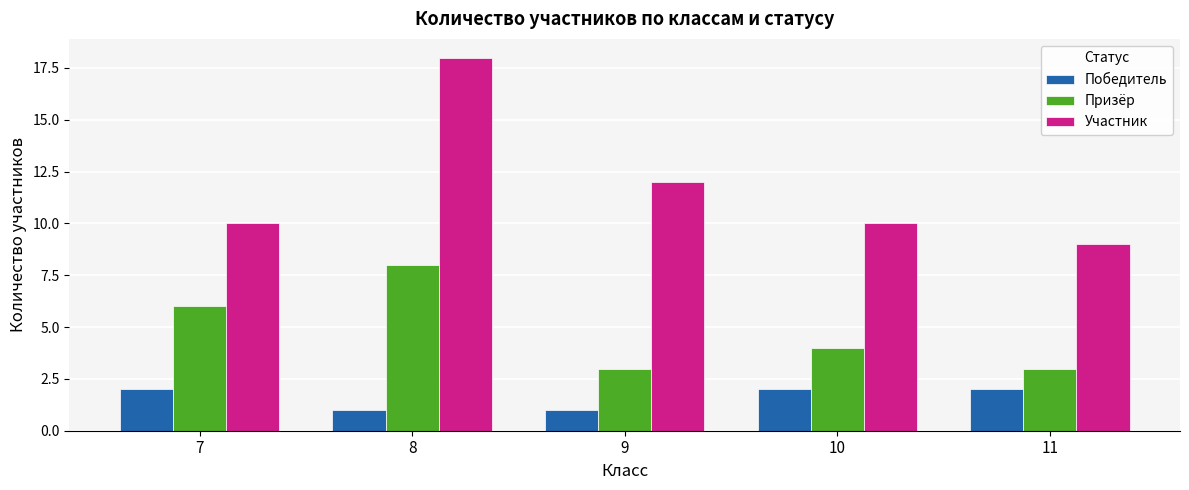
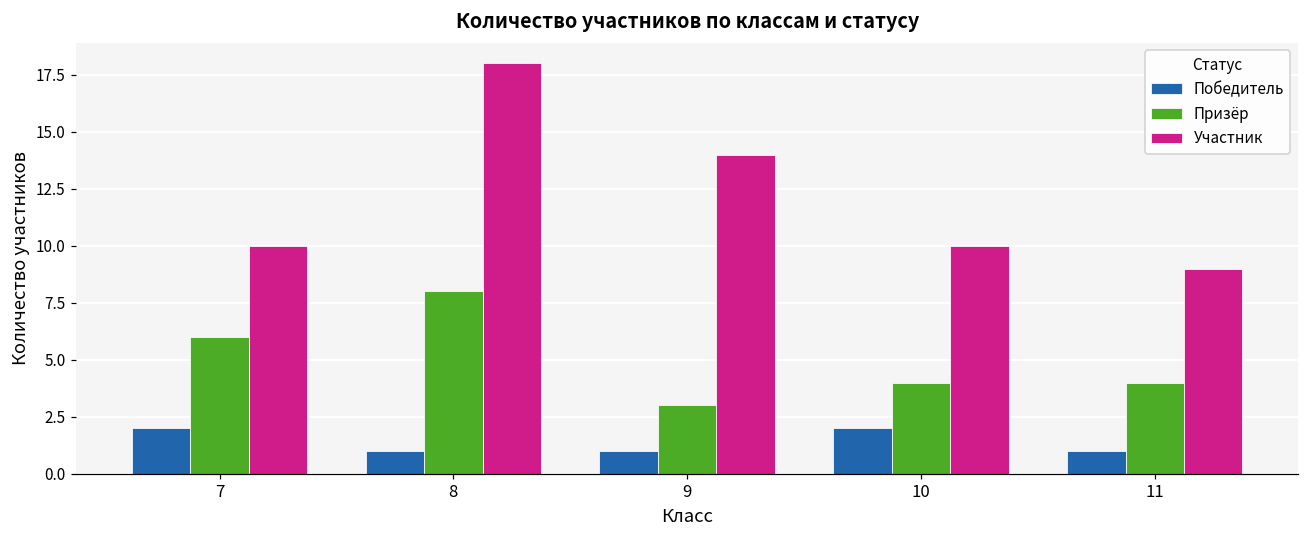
Участник, 9: 12 -> 14
Победитель, 11: 2 -> 1
Призёр, 11: 3 -> 4
